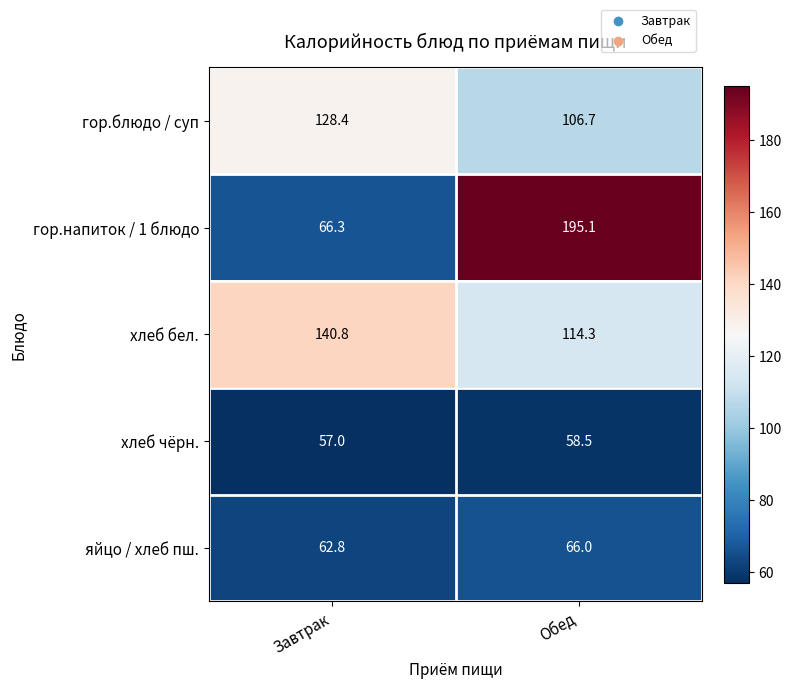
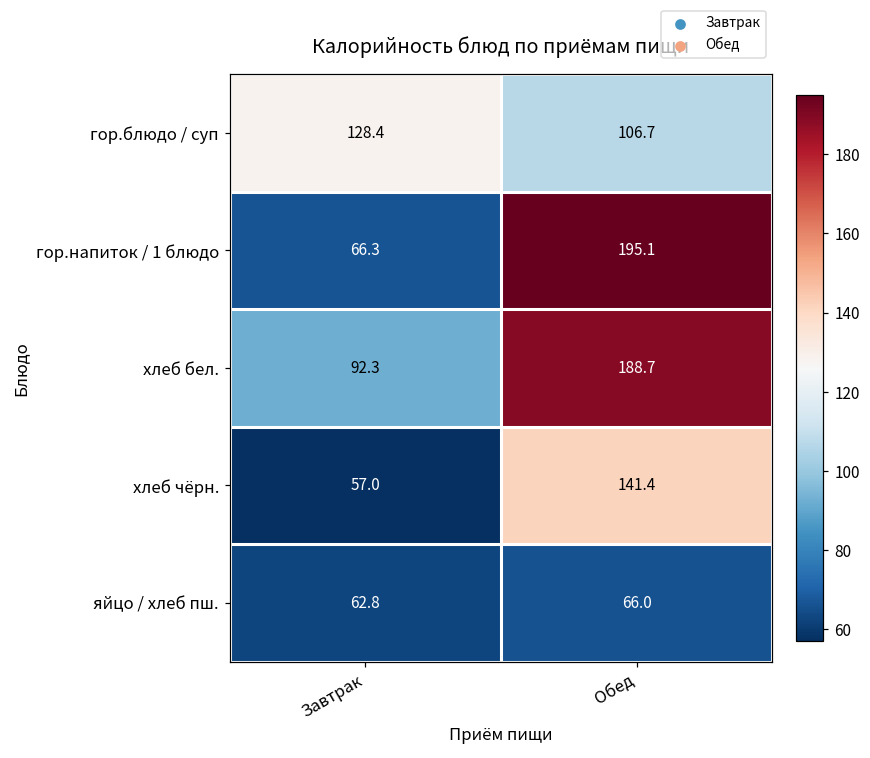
хлеб бел., Завтрак: 140.8 -> 92.3
хлеб бел., Обед: 114.3 -> 188.7
хлеб чёрн., Обед: 58.5 -> 141.4
